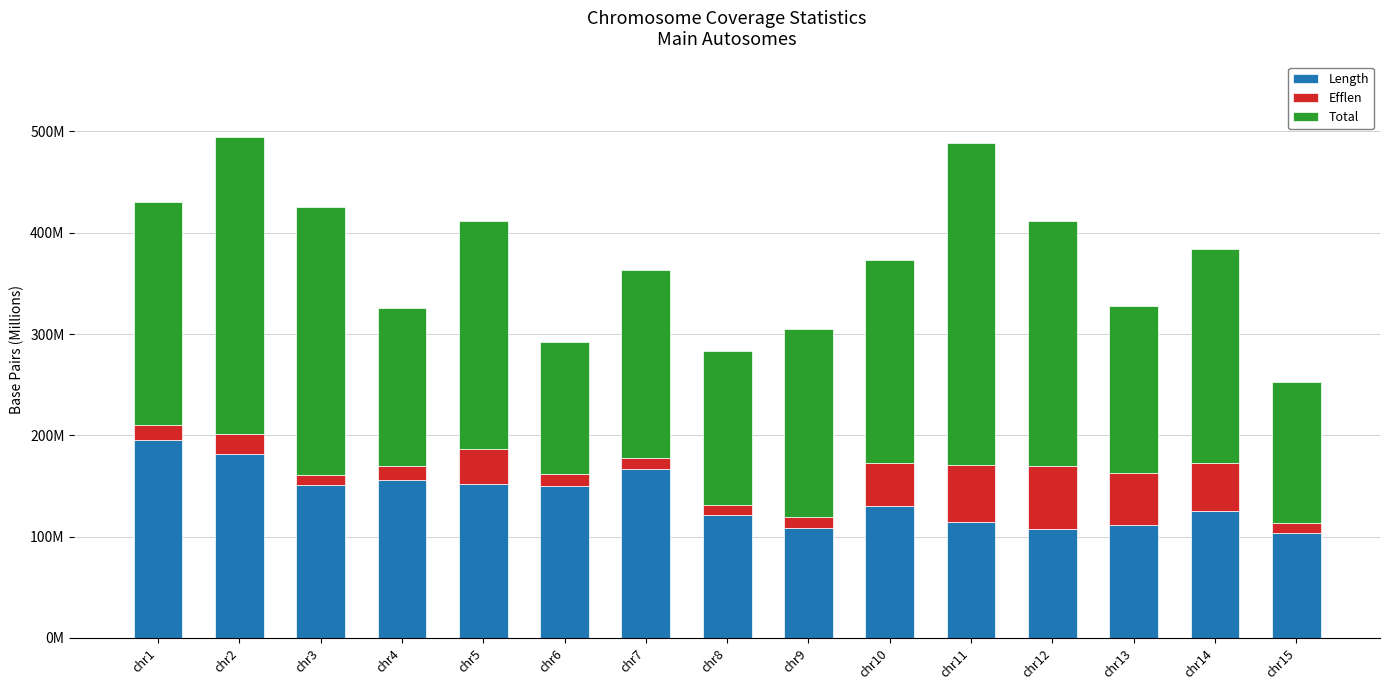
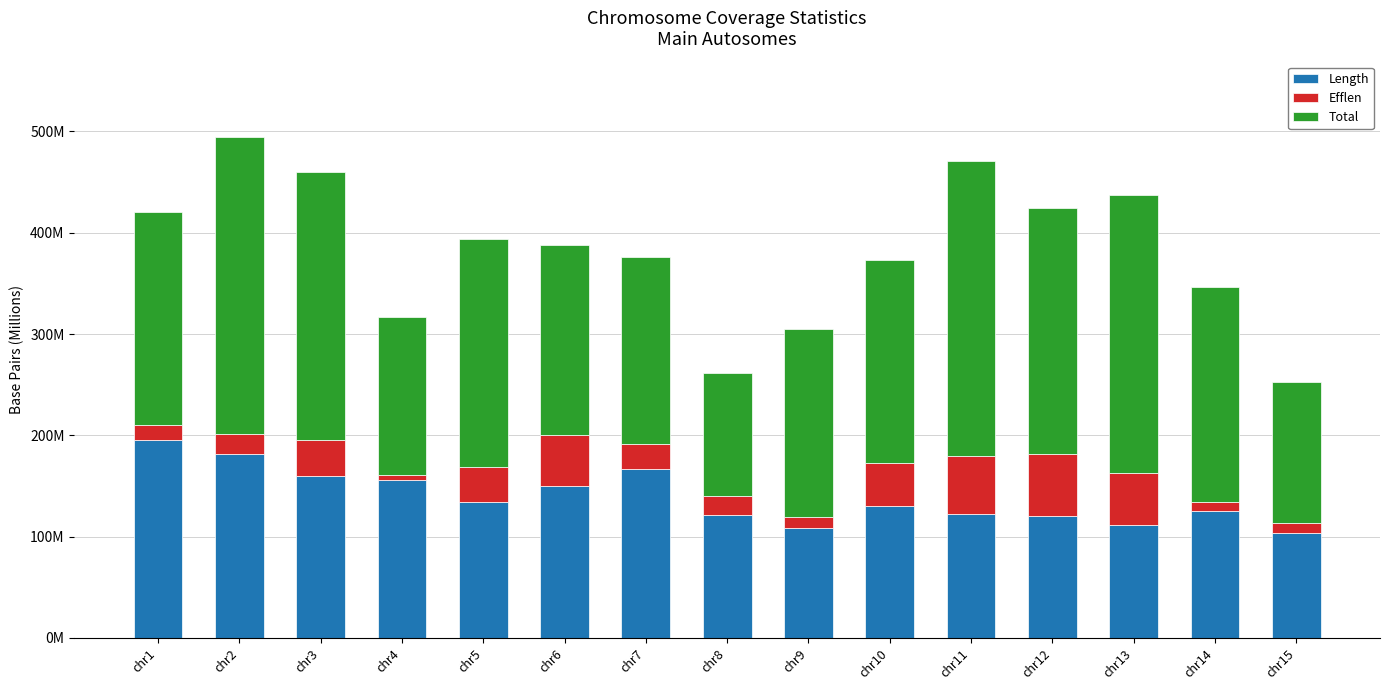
Total, chr1: 220000000 -> 210000000
Length, chr3: 151000000 -> 160000000
Efflen, chr3: 10000000 -> 36000000
Efflen, chr4: 13000000 -> 4000000
Length, chr5: 152000000 -> 134000000
Efflen, chr6: 13000000 -> 51000000
Total, chr6: 130000000 -> 188000000
Efflen, chr7: 12000000 -> 25000000
Efflen, chr8: 10000000 -> 19000000
Total, chr8: 152000000 -> 121000000
Length, chr11: 114000000 -> 122000000
Total, chr11: 317000000 -> 292000000
Length, chr12: 108000000 -> 120000000
Total, chr13: 165000000 -> 274000000
Efflen, chr14: 47000000 -> 9000000
